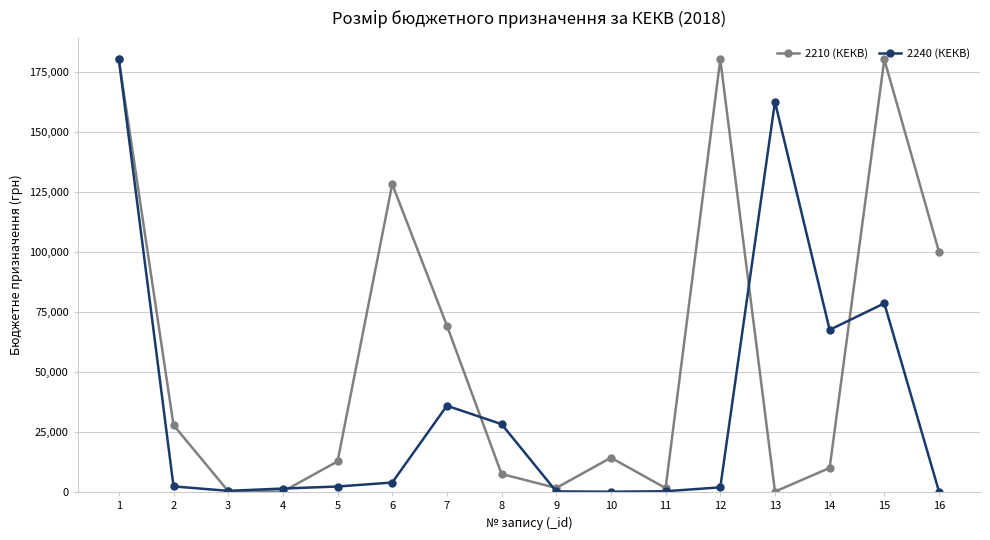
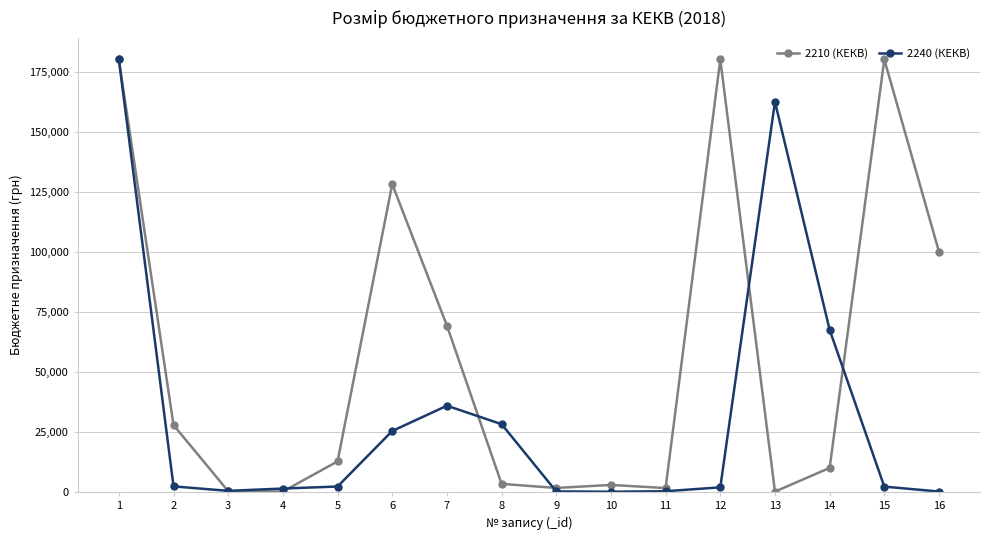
2240 (КЕКВ), 6: 4,000 -> 25,000
2210 (КЕКВ), 8: 8,000 -> 3,000
2210 (КЕКВ), 10: 14,000 -> 3,000
2240 (КЕКВ), 15: 79,000 -> 2,000
